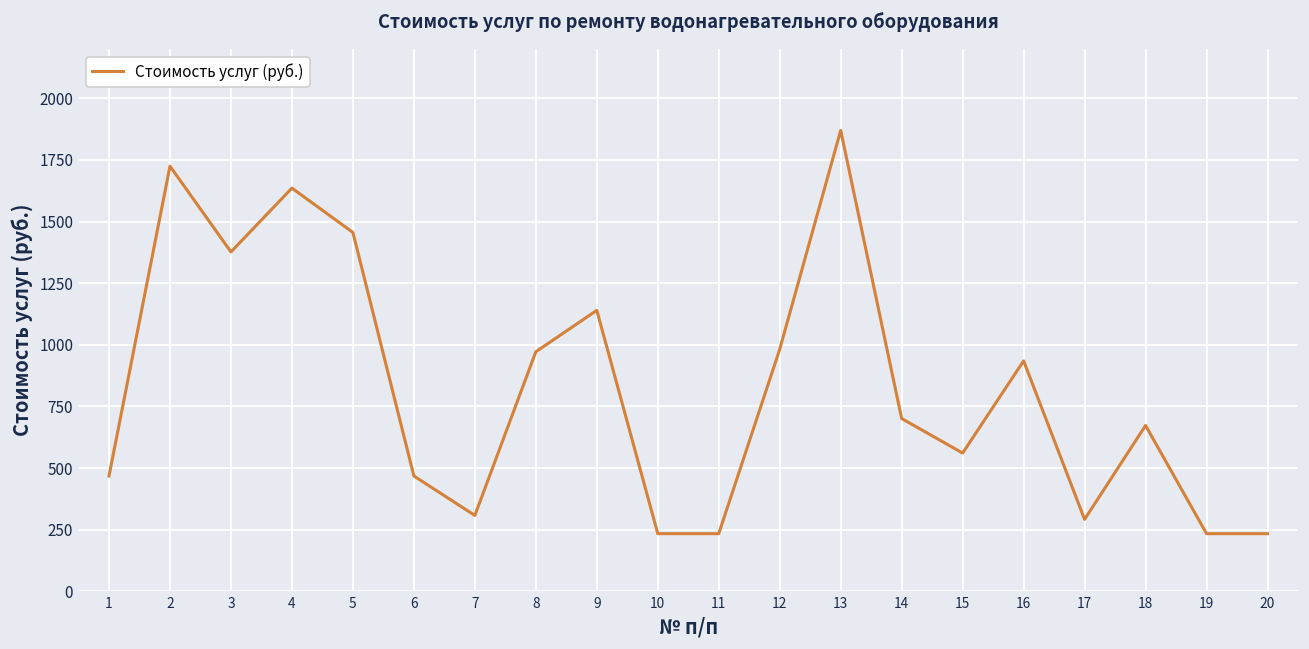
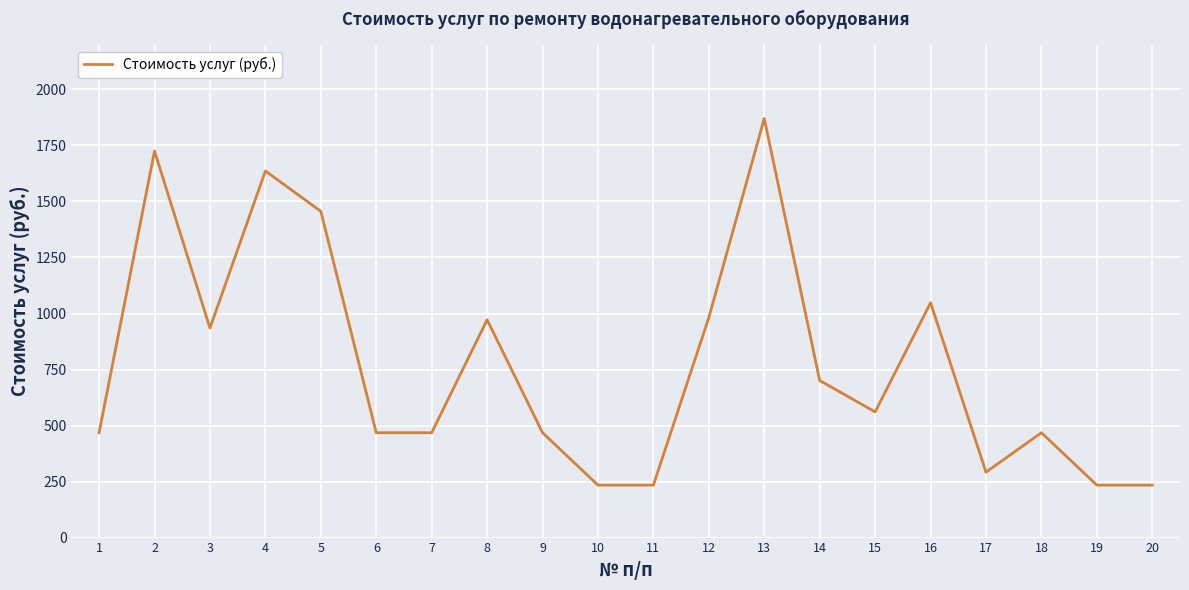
3: 1380 -> 940
7: 310 -> 470
9: 1140 -> 470
16: 940 -> 1050
18: 670 -> 470
